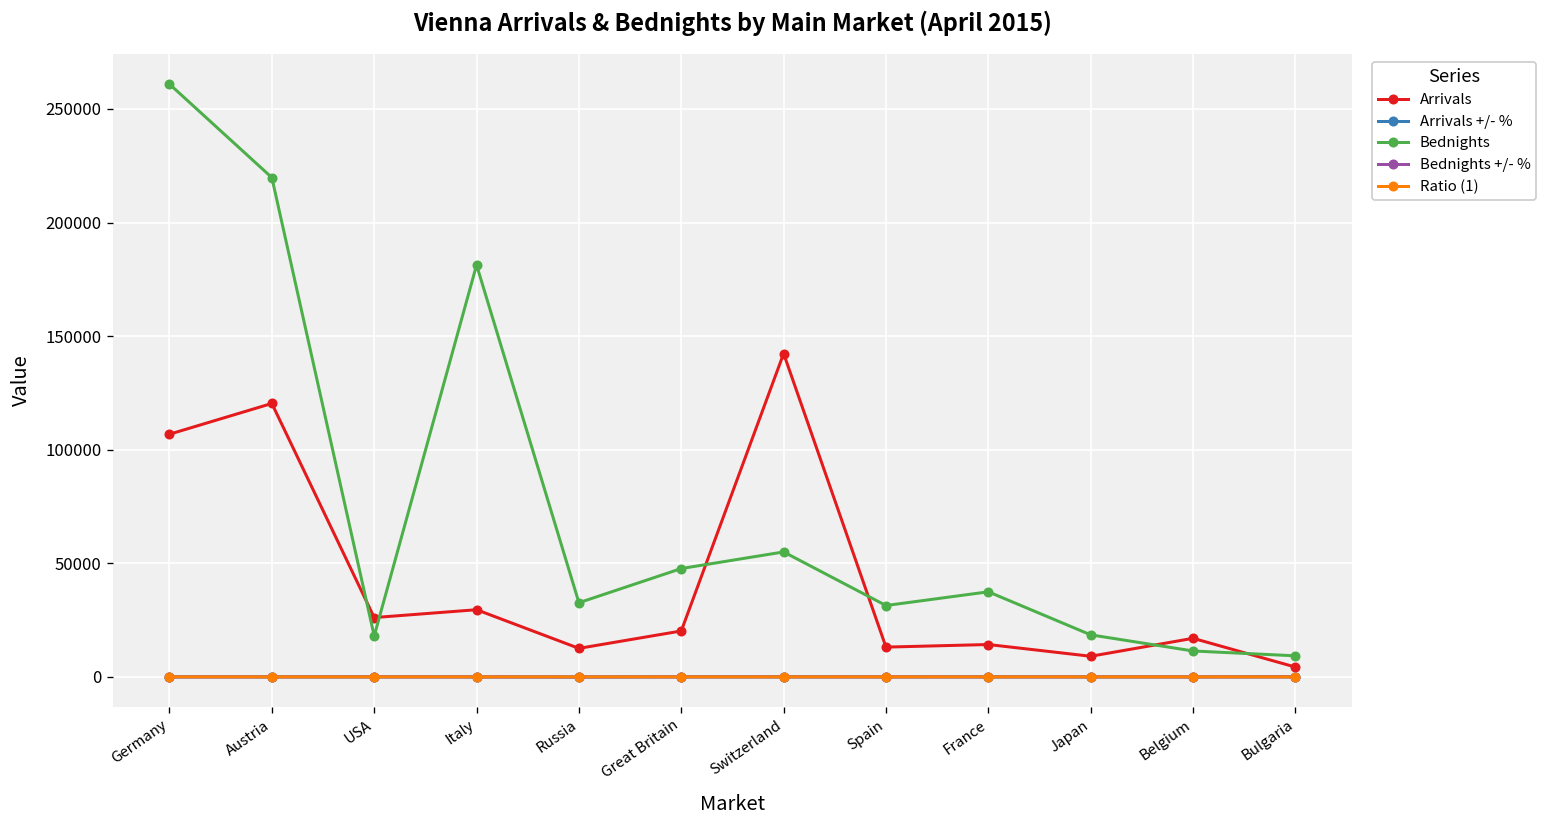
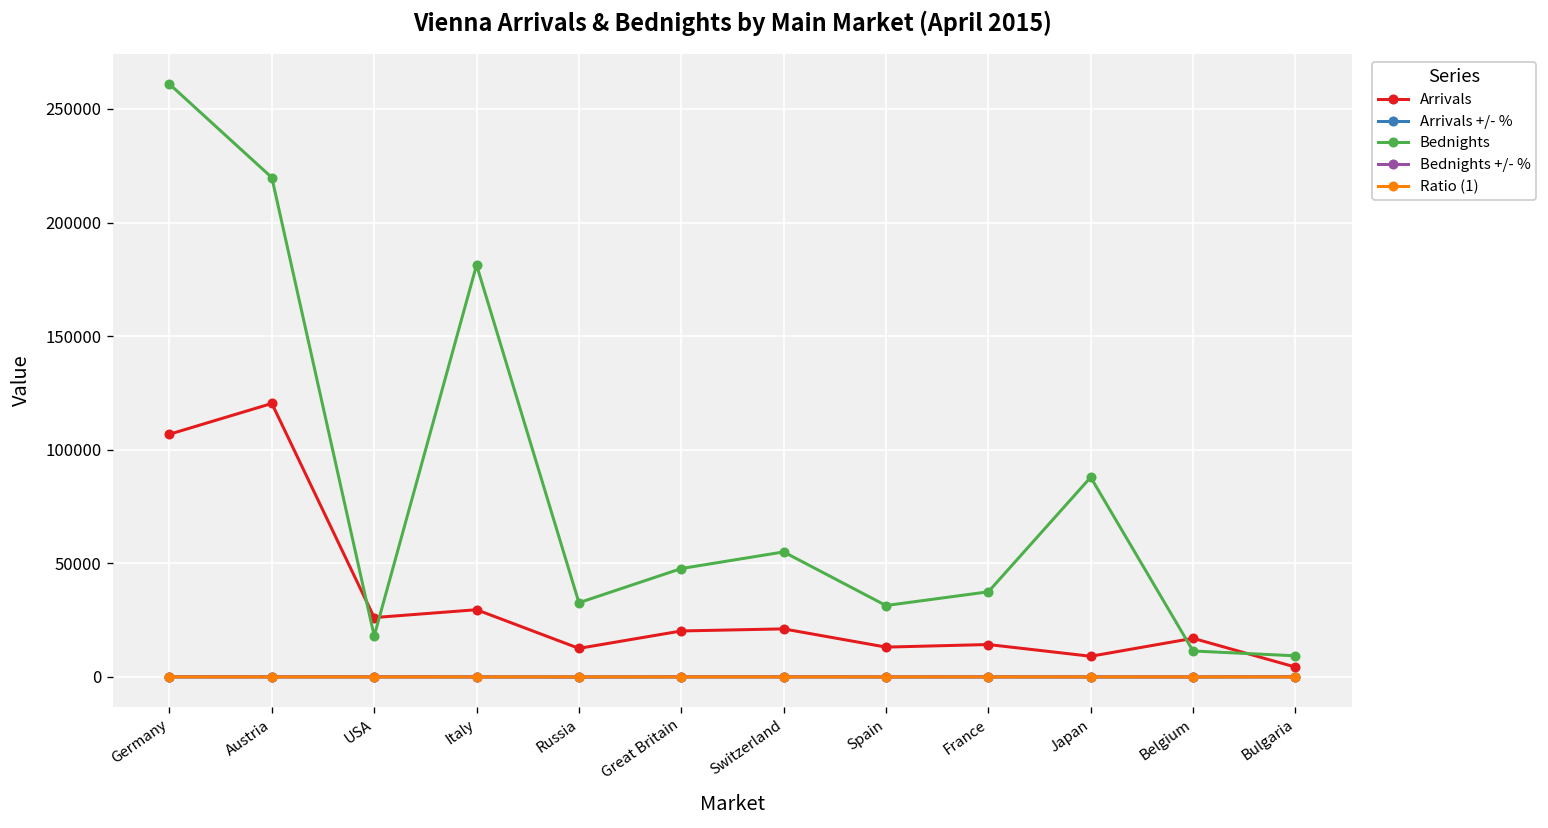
Arrivals, Switzerland: 142000 -> 21000
Bednights, Japan: 19000 -> 88000
